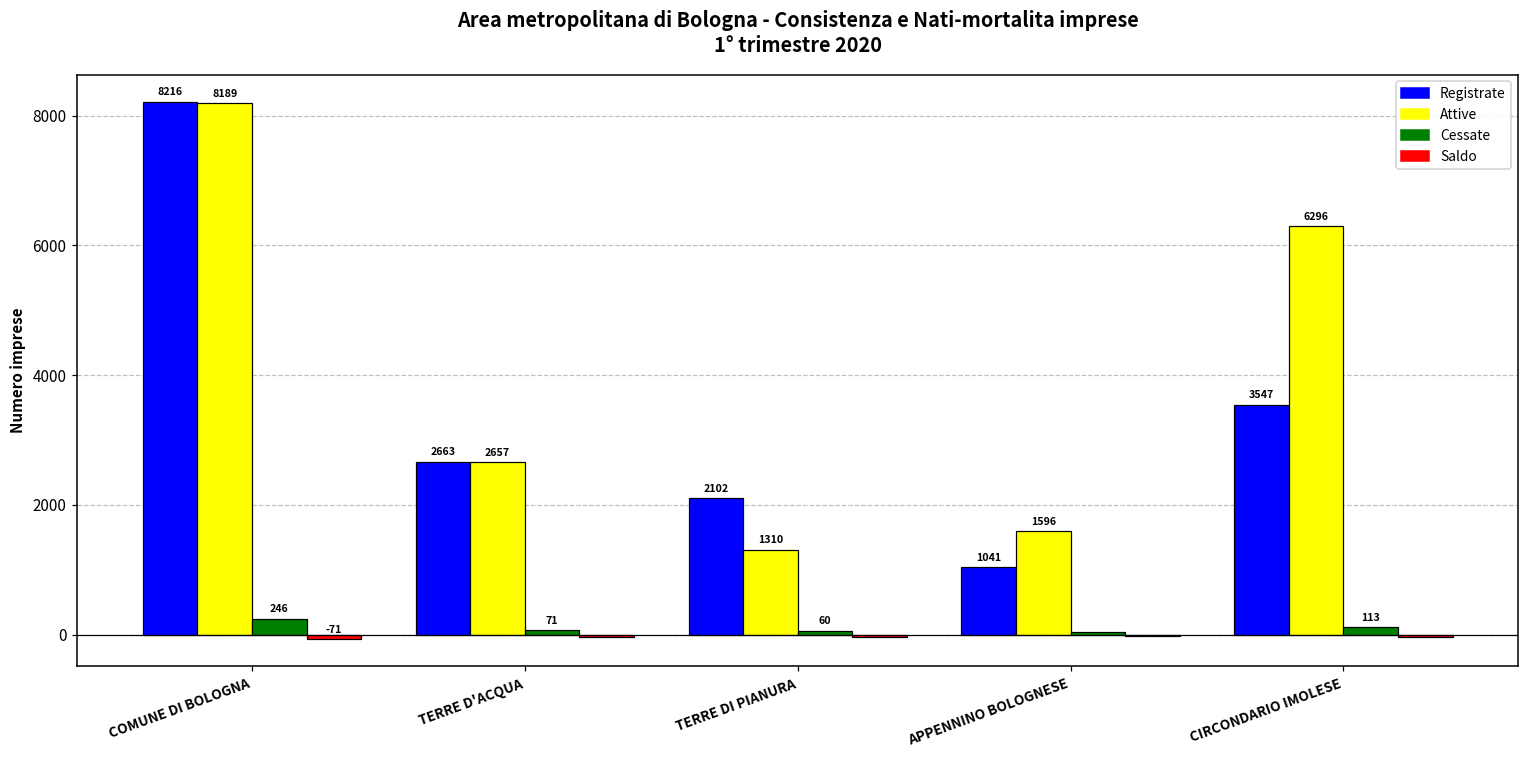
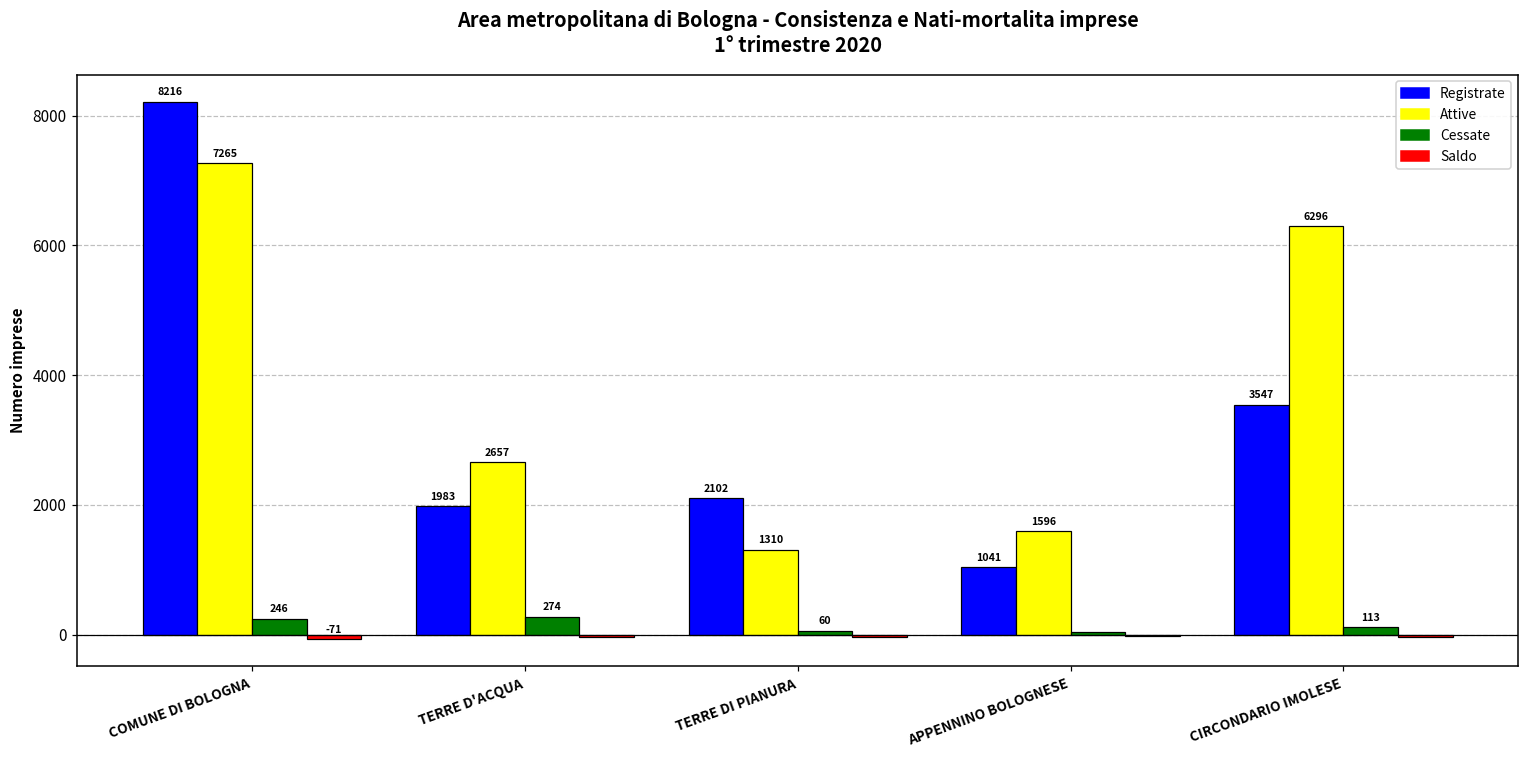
Attive, COMUNE DI BOLOGNA: 8189 -> 7265
Registrate, TERRE D'ACQUA: 2663 -> 1983
Cessate, TERRE D'ACQUA: 71 -> 274
